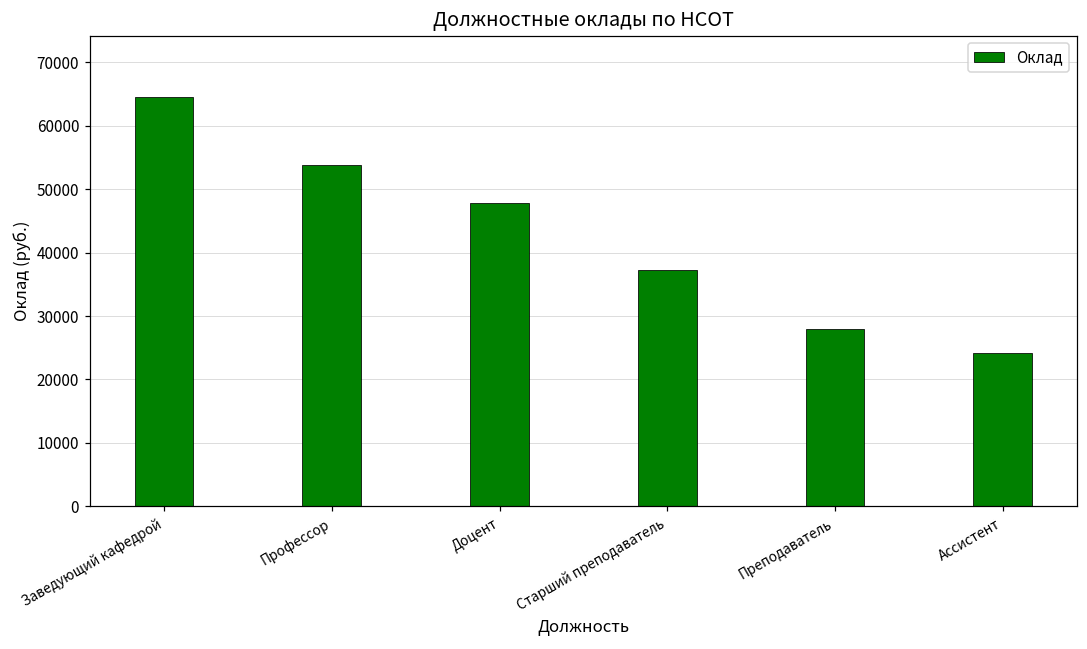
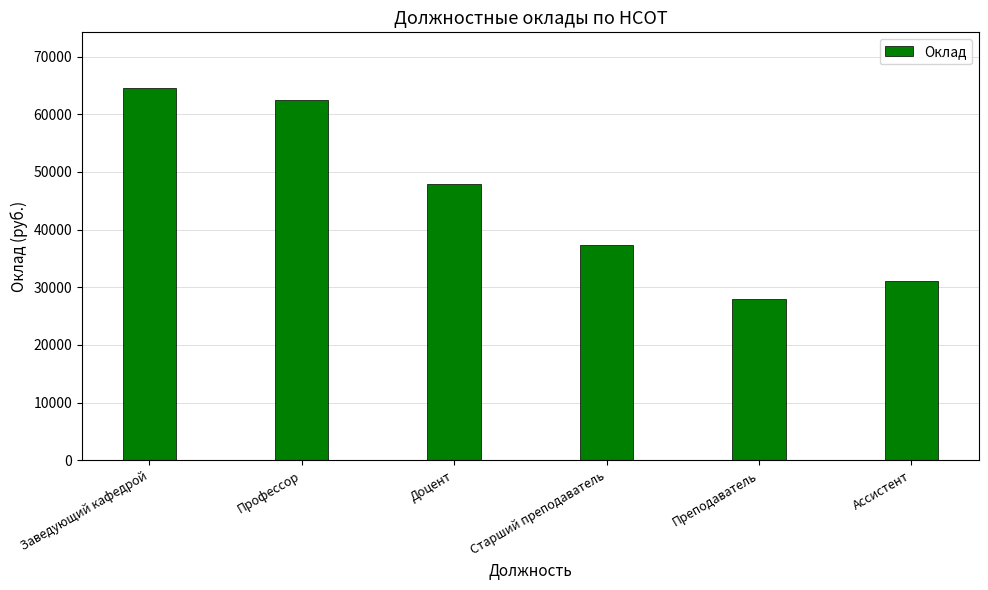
Профессор: 54000 -> 62000
Ассистент: 24000 -> 31000
